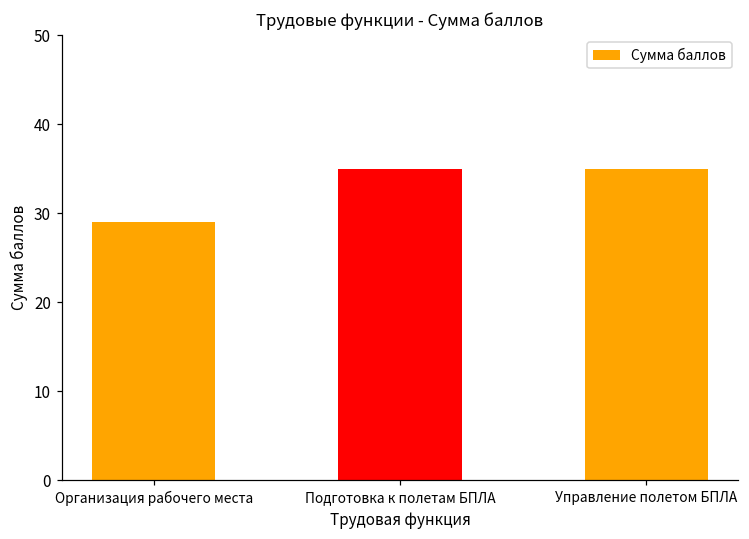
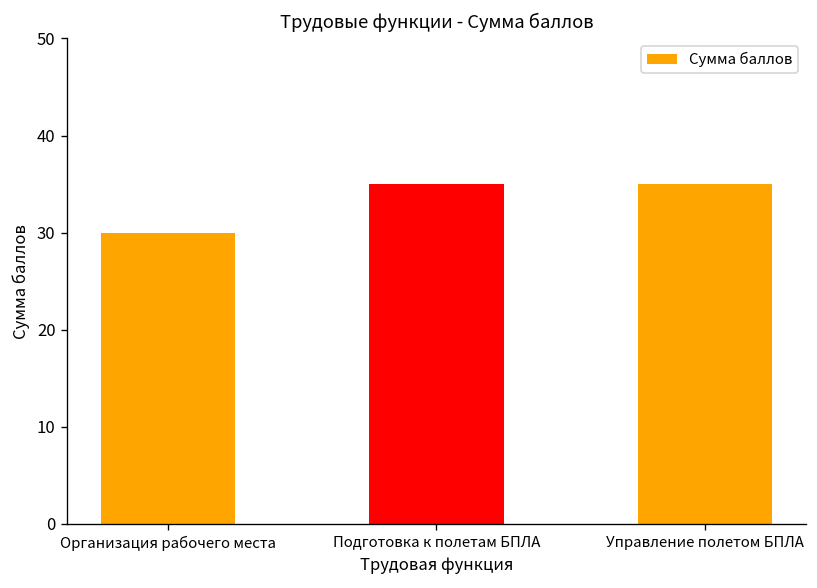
Организация рабочего места: 29 -> 30
